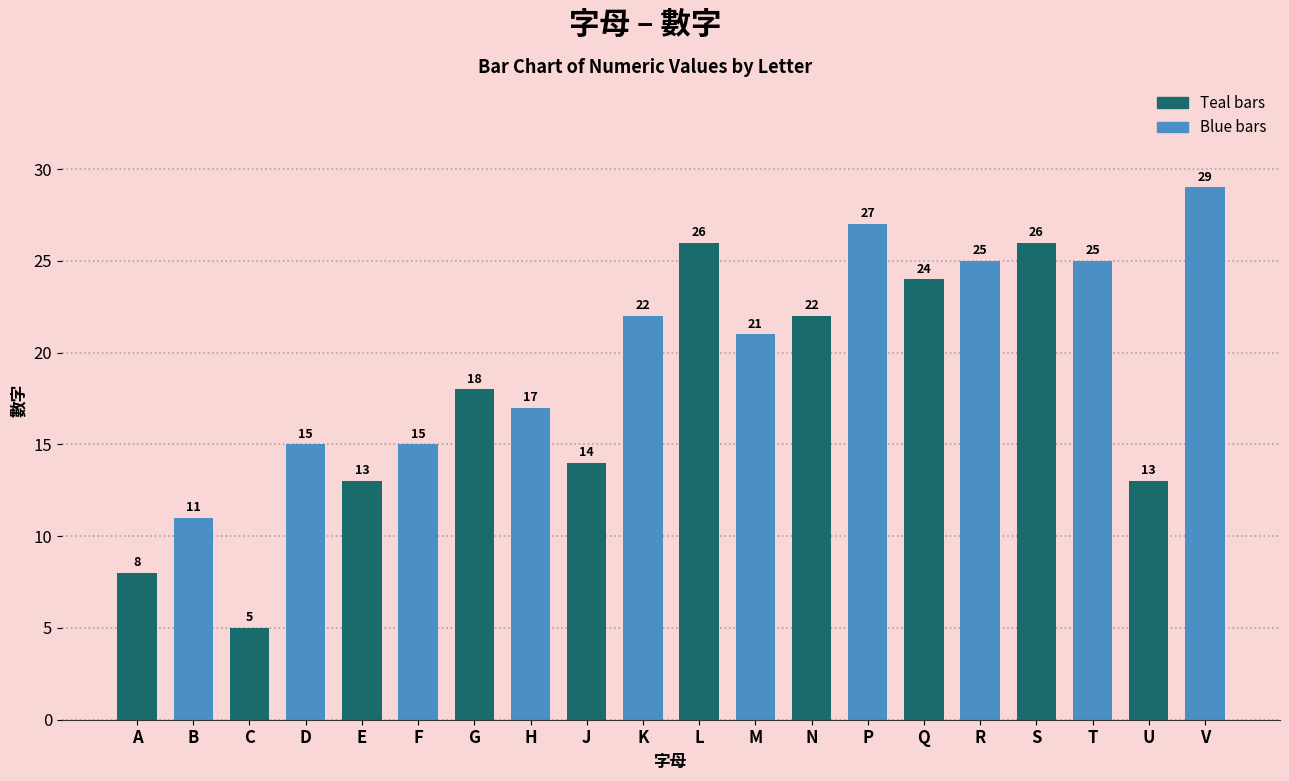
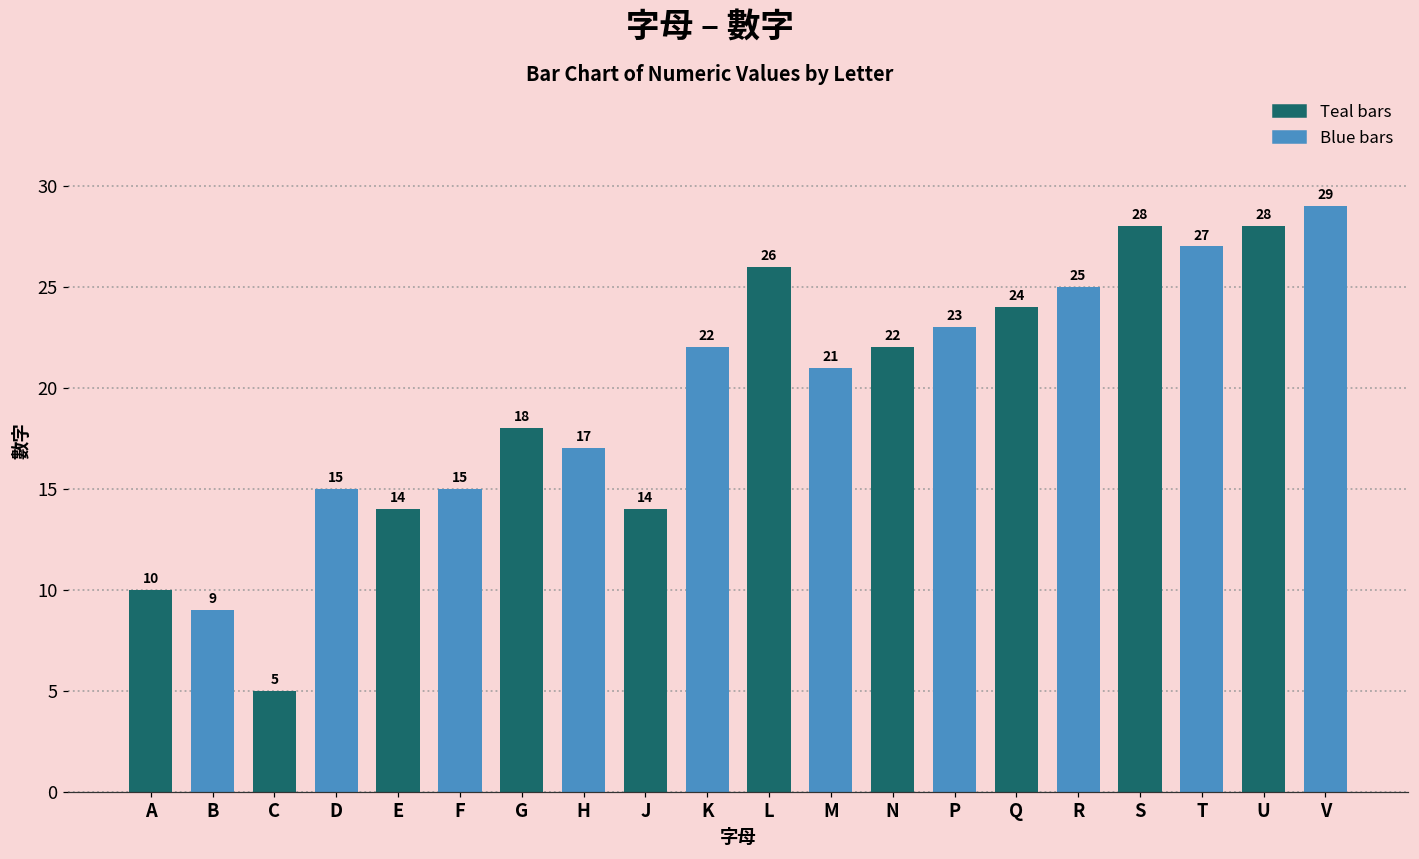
A: 8 -> 10
B: 11 -> 9
E: 13 -> 14
P: 27 -> 23
S: 26 -> 28
T: 25 -> 27
U: 13 -> 28
